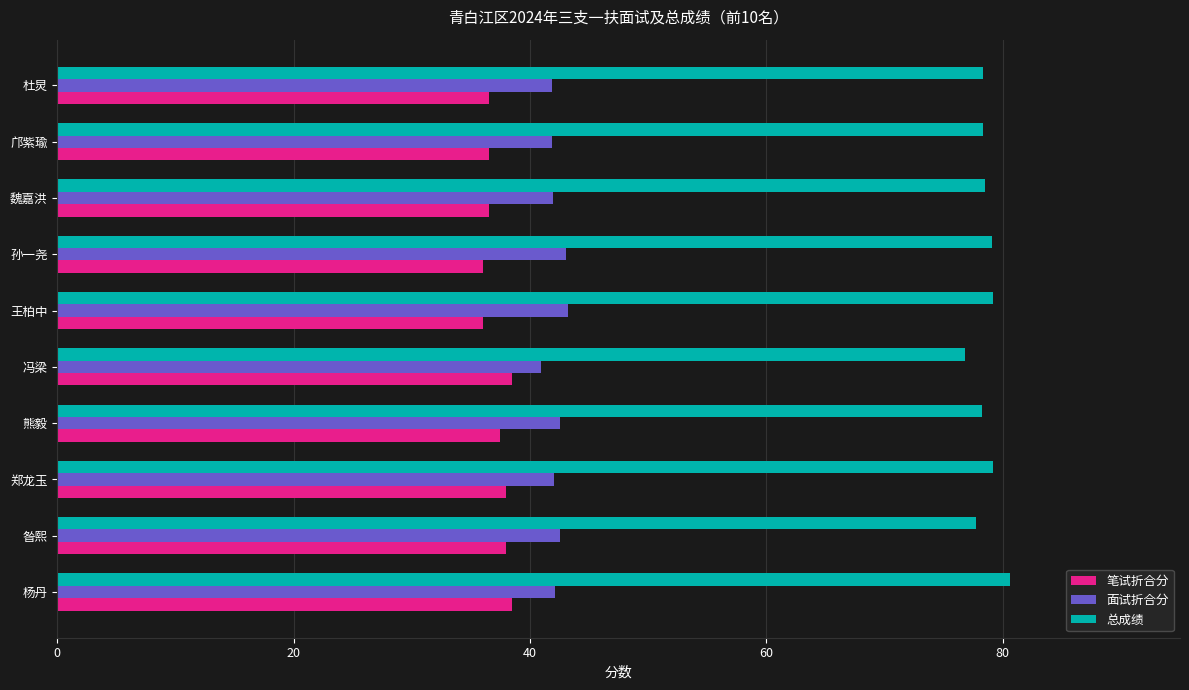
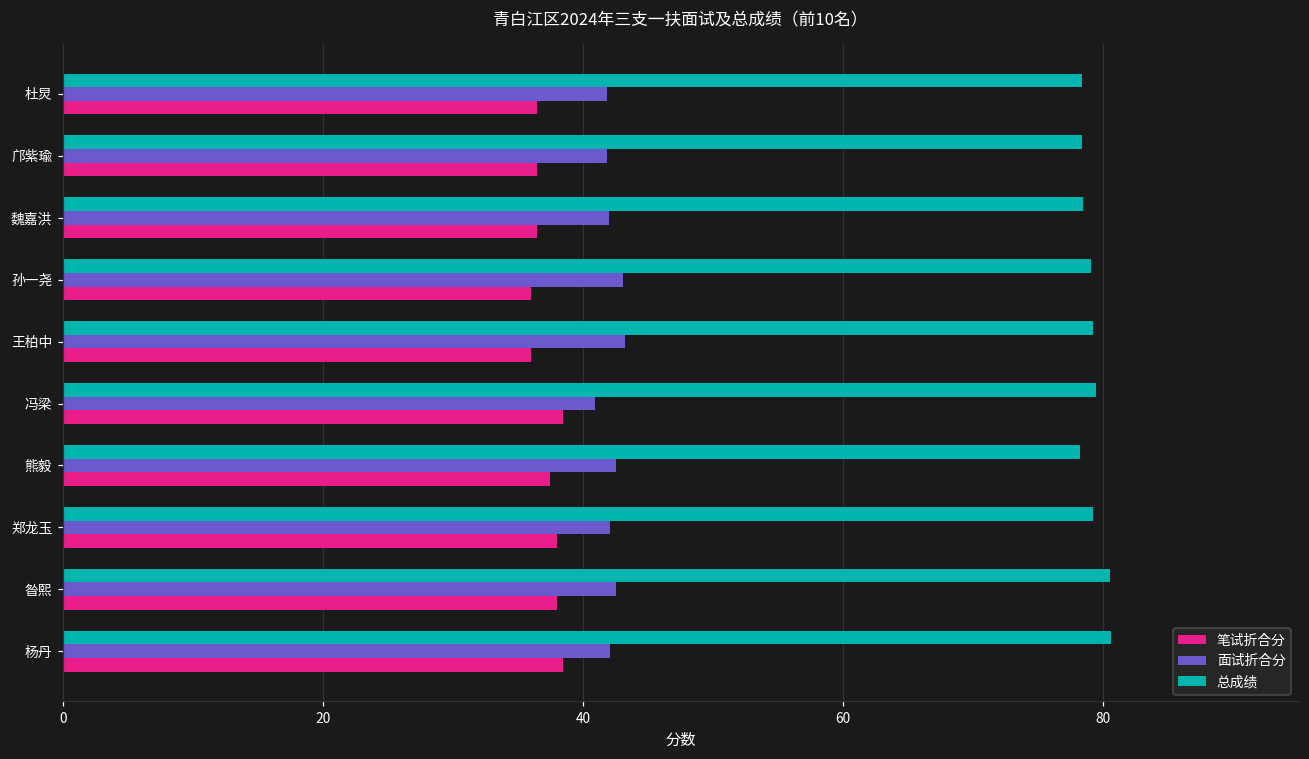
总成绩, 冯梁: 76.8 -> 79.5
总成绩, 昝熙: 77.7 -> 80.6
